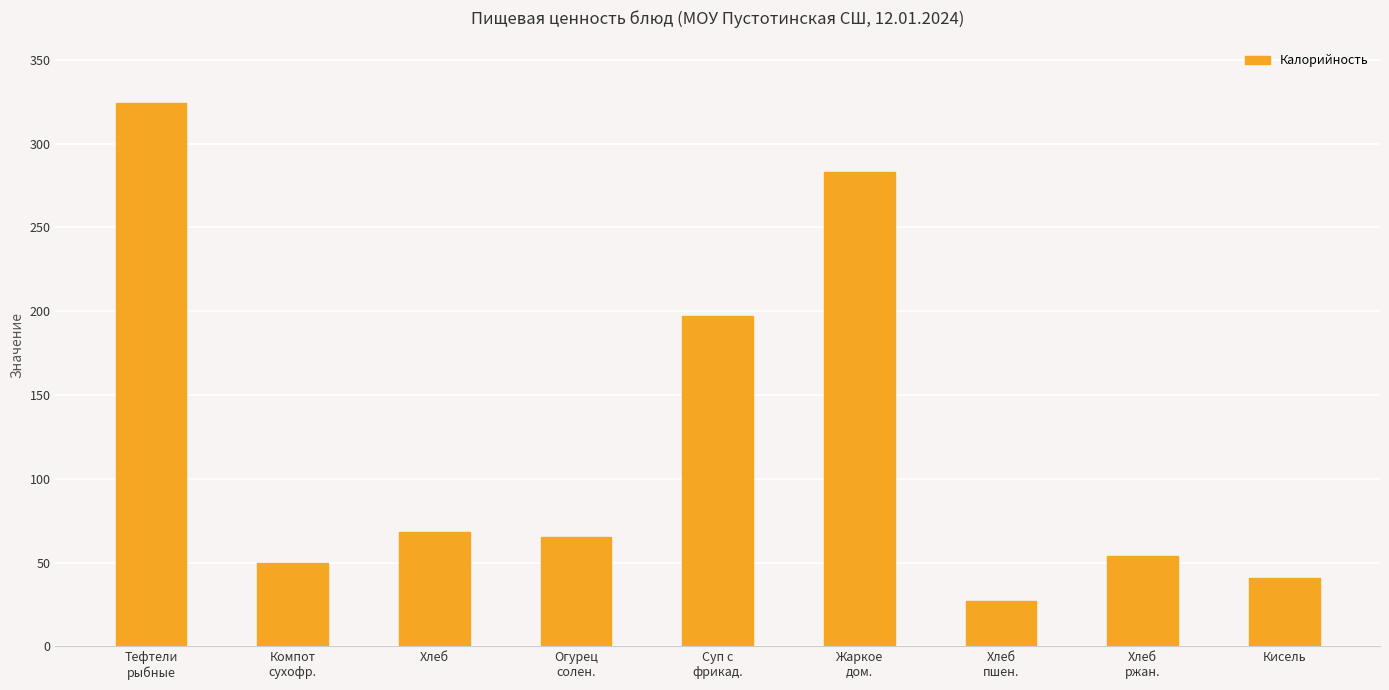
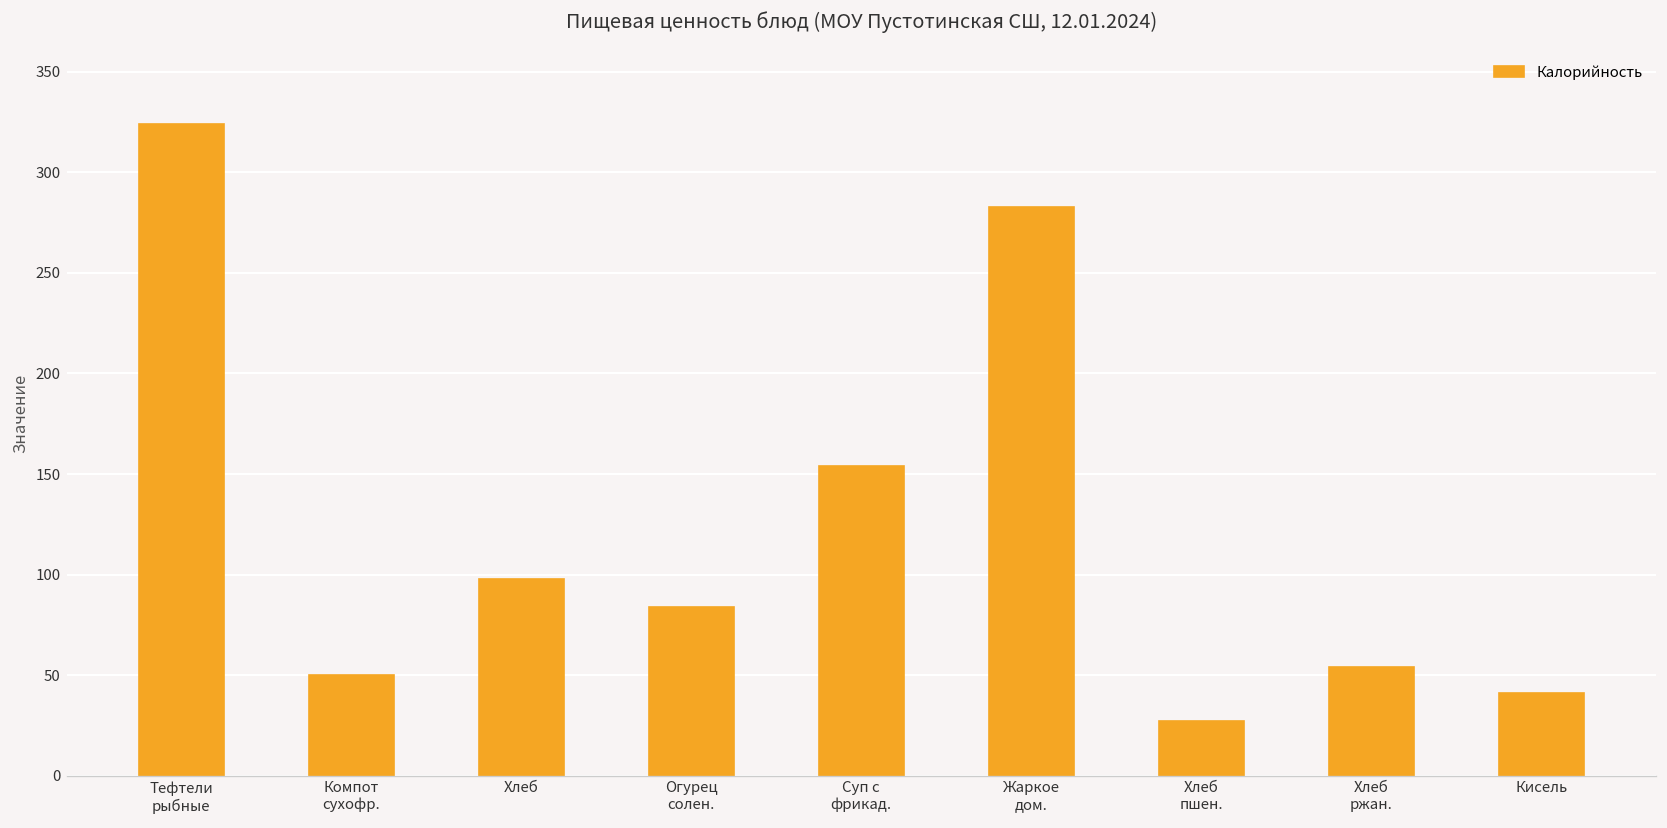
Хлеб: 68 -> 98
Огурец солен.: 65 -> 84
Суп с фрикад.: 197 -> 154
